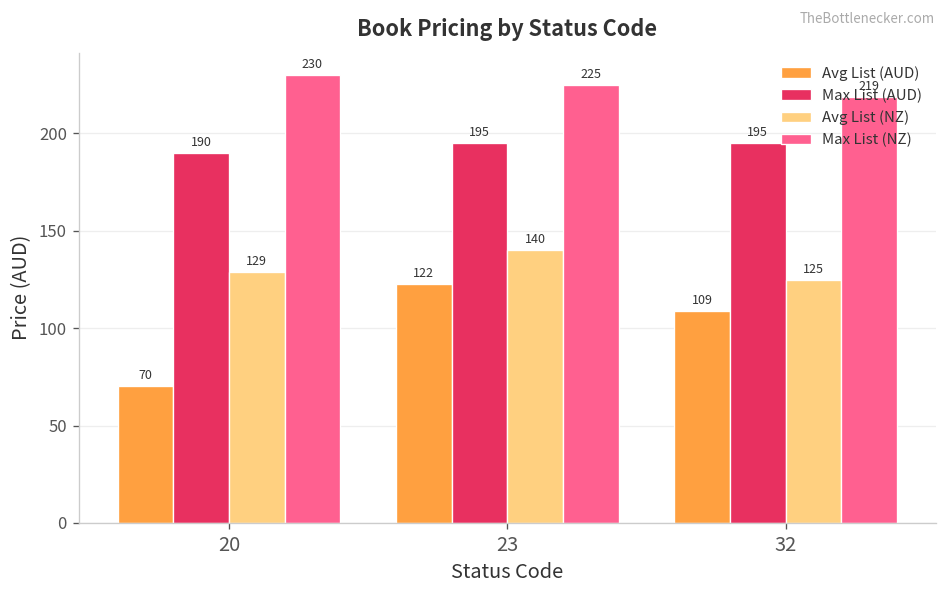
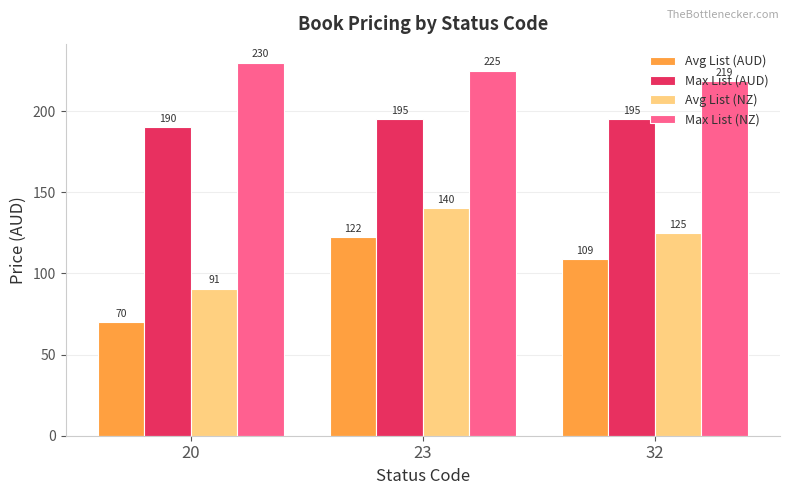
Avg List (NZ), 20: 129 -> 91
